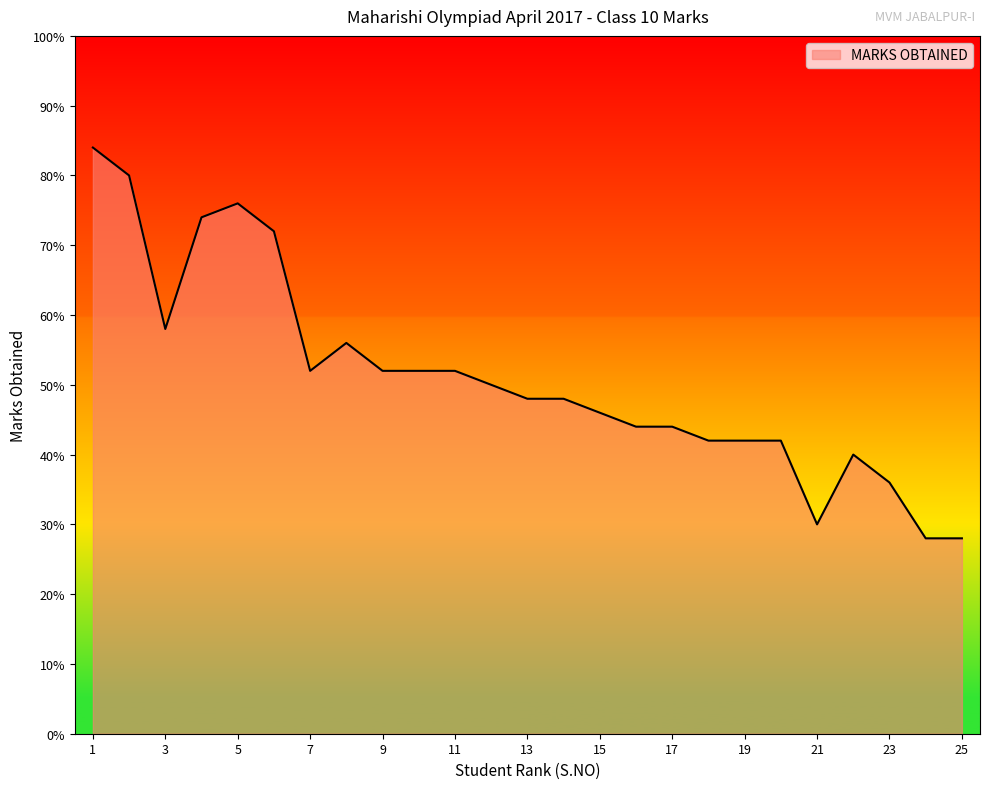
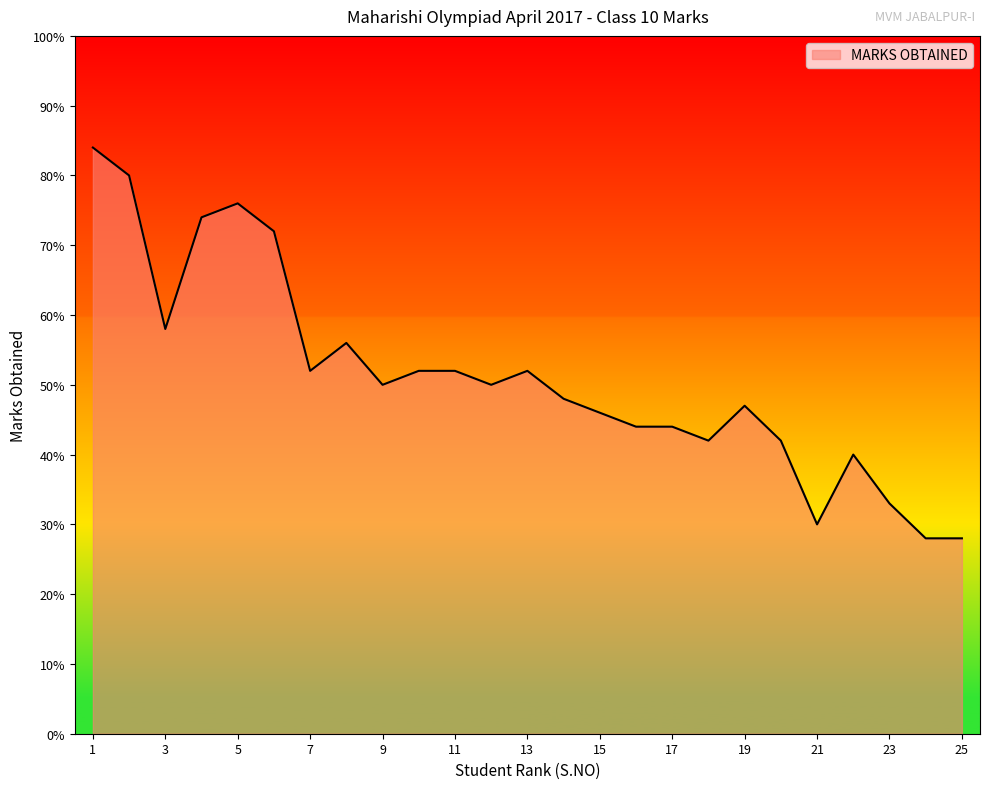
9: 52% -> 50%
13: 48% -> 52%
19: 42% -> 47%
23: 36% -> 33%
